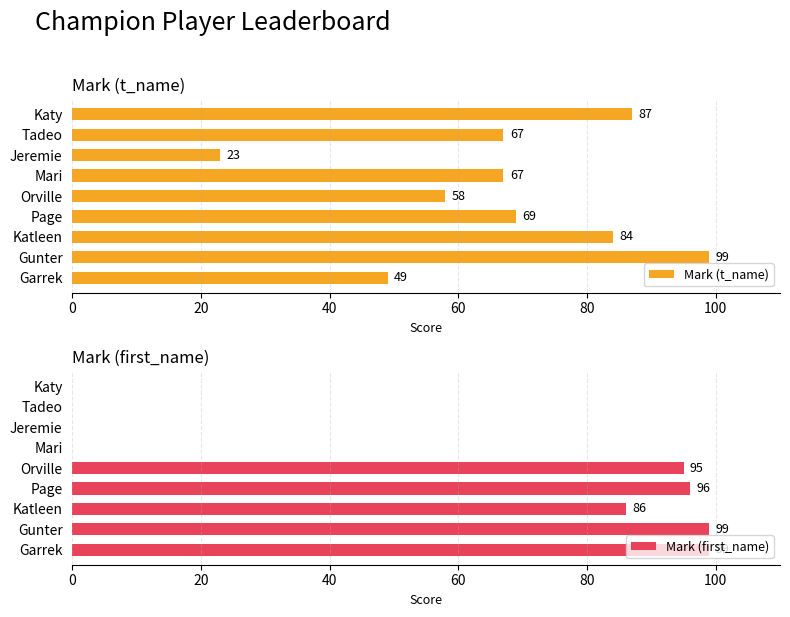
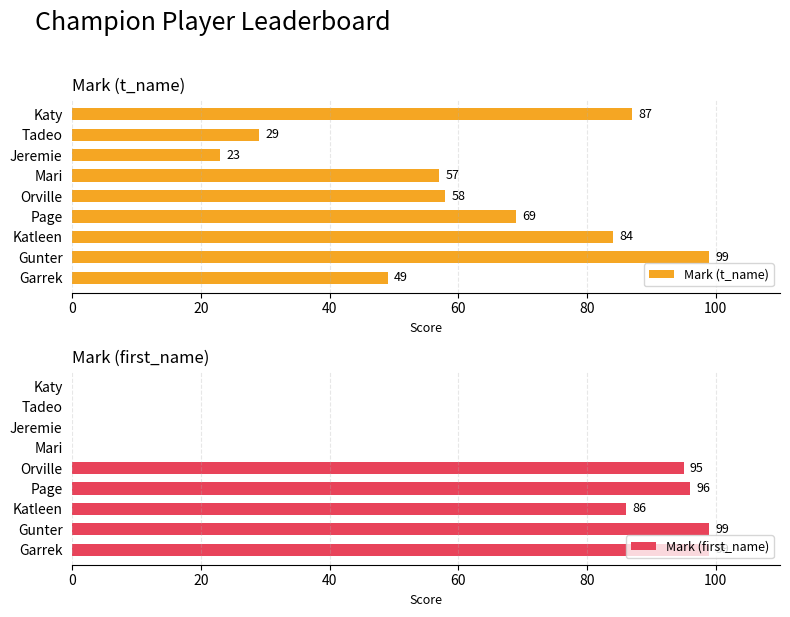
Mark (t_name), Tadeo: 67 -> 29
Mark (t_name), Mari: 67 -> 57
